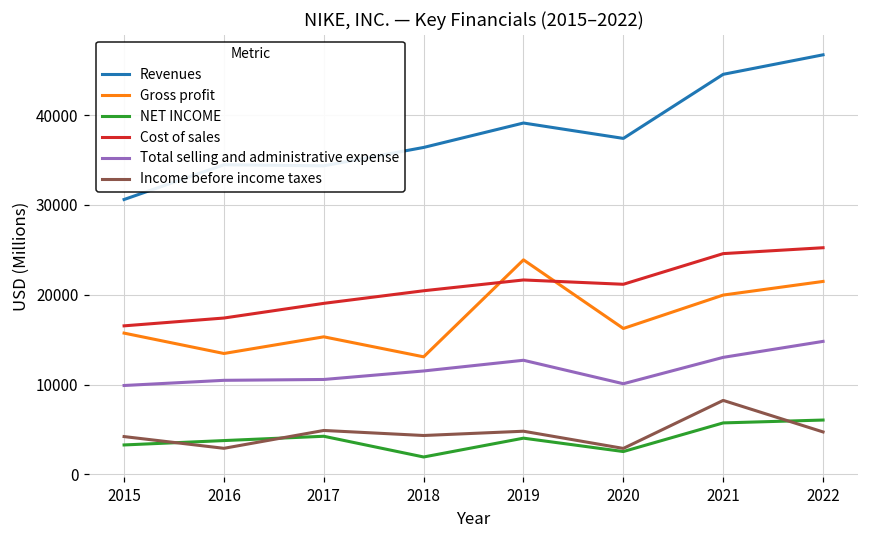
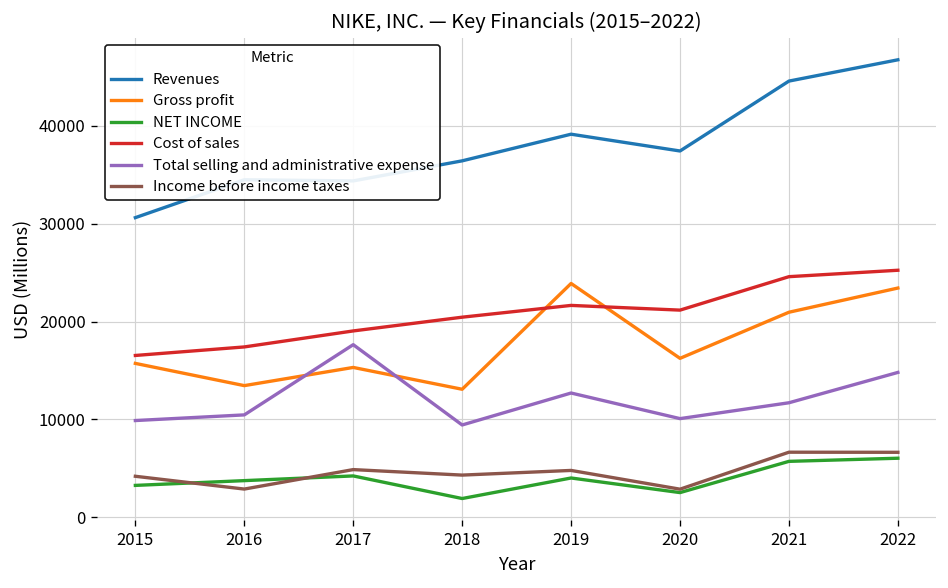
Total selling and administrative expense, 2017: 11000 -> 18000
Total selling and administrative expense, 2018: 12000 -> 9000
Gross profit, 2021: 20000 -> 21000
Total selling and administrative expense, 2021: 13000 -> 12000
Income before income taxes, 2021: 8000 -> 7000
Gross profit, 2022: 21000 -> 23000
Income before income taxes, 2022: 5000 -> 7000
